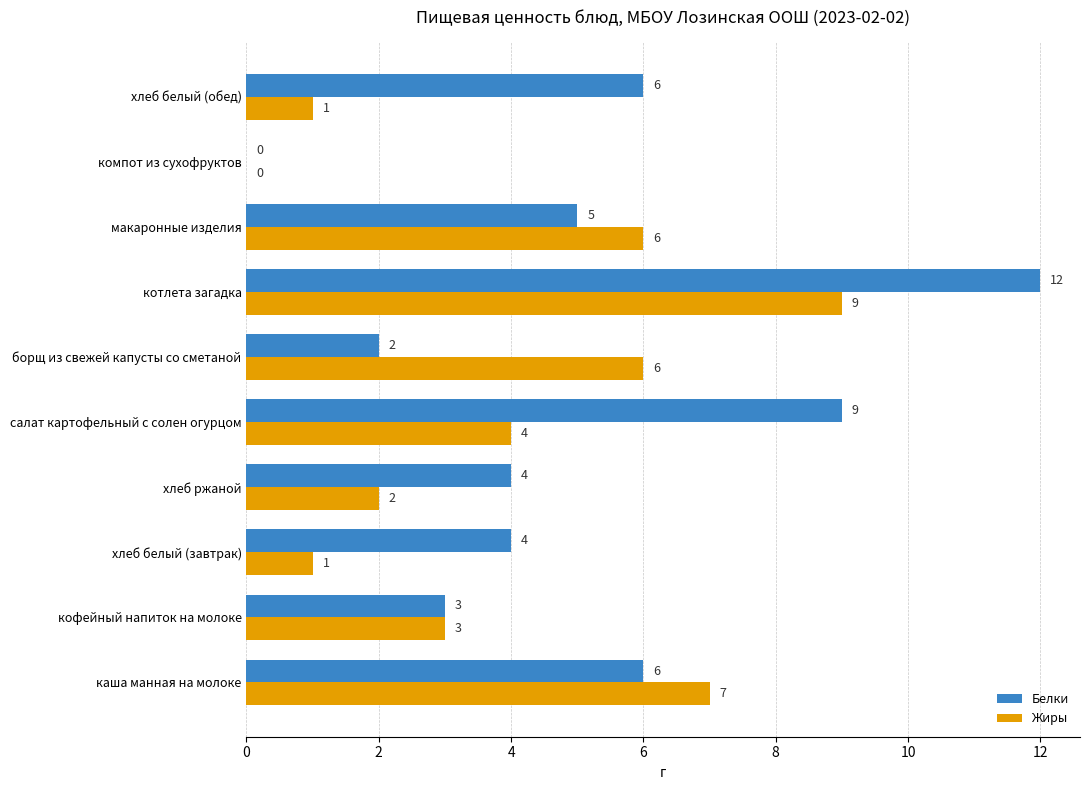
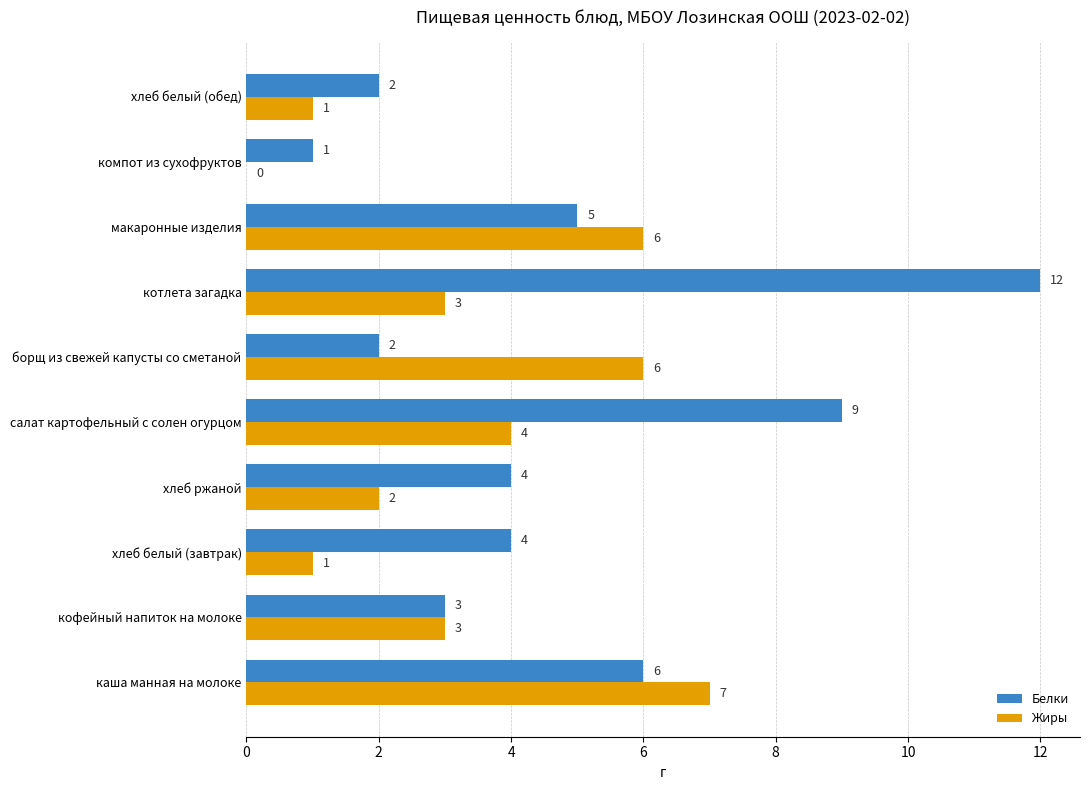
Белки, хлеб белый (обед): 6 -> 2
Белки, компот из сухофруктов: 0 -> 1
Жиры, котлета загадка: 9 -> 3
